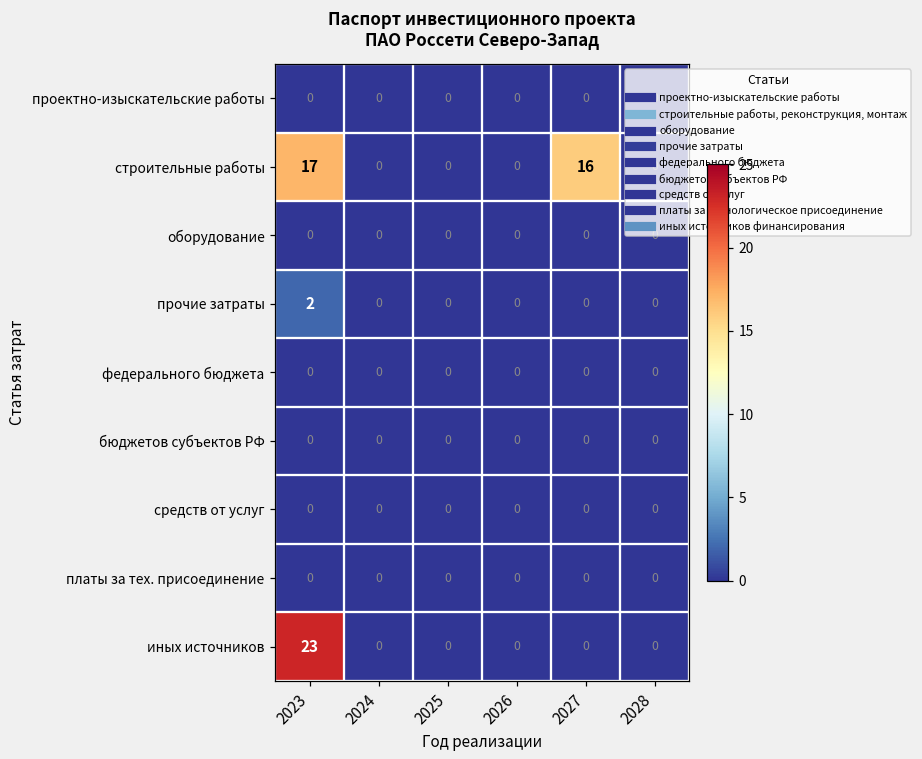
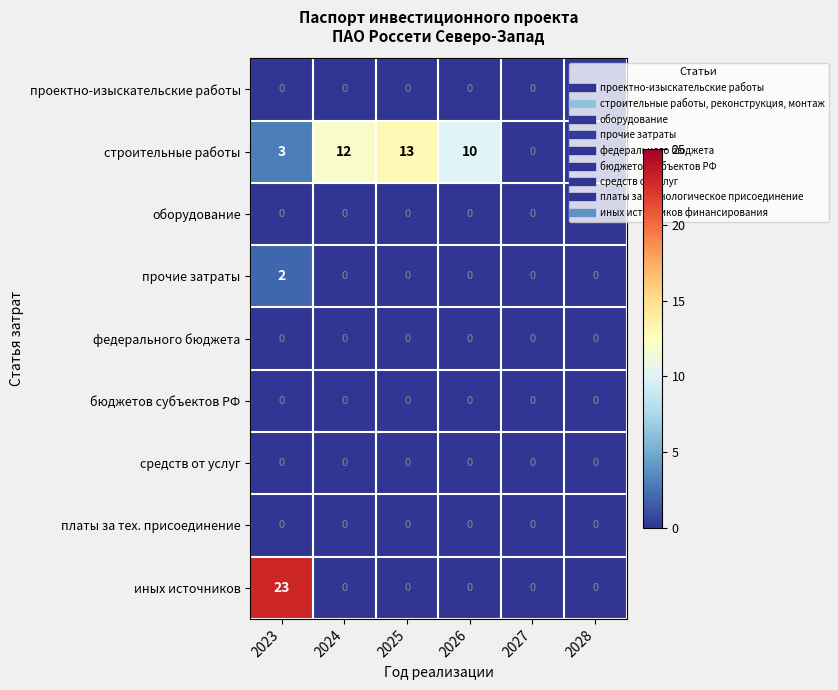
строительные работы, 2023: 17 -> 3
строительные работы, 2024: 0 -> 12
строительные работы, 2025: 0 -> 13
строительные работы, 2026: 0 -> 10
строительные работы, 2027: 16 -> 0
